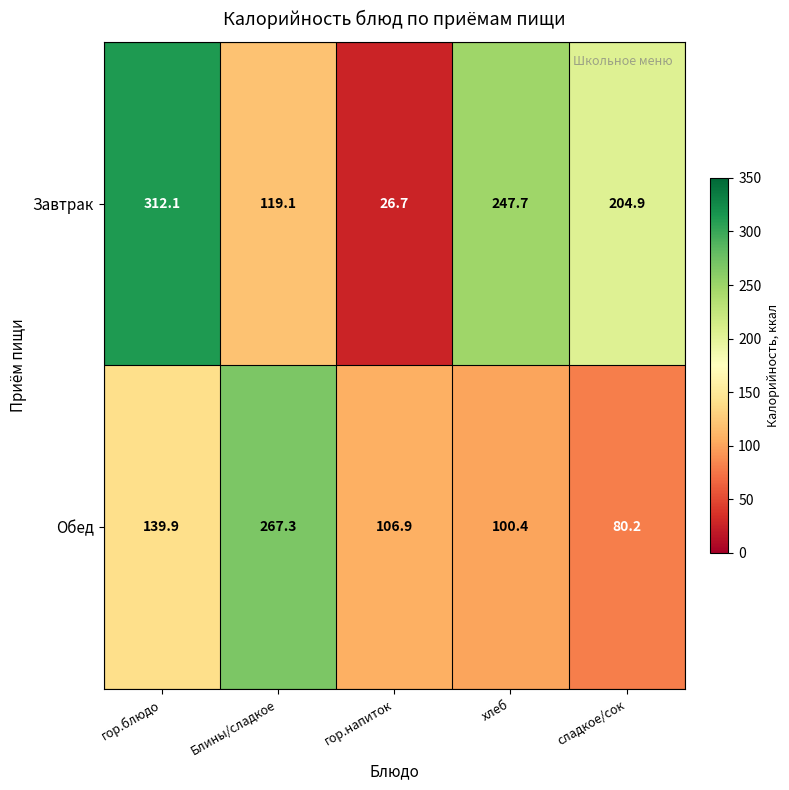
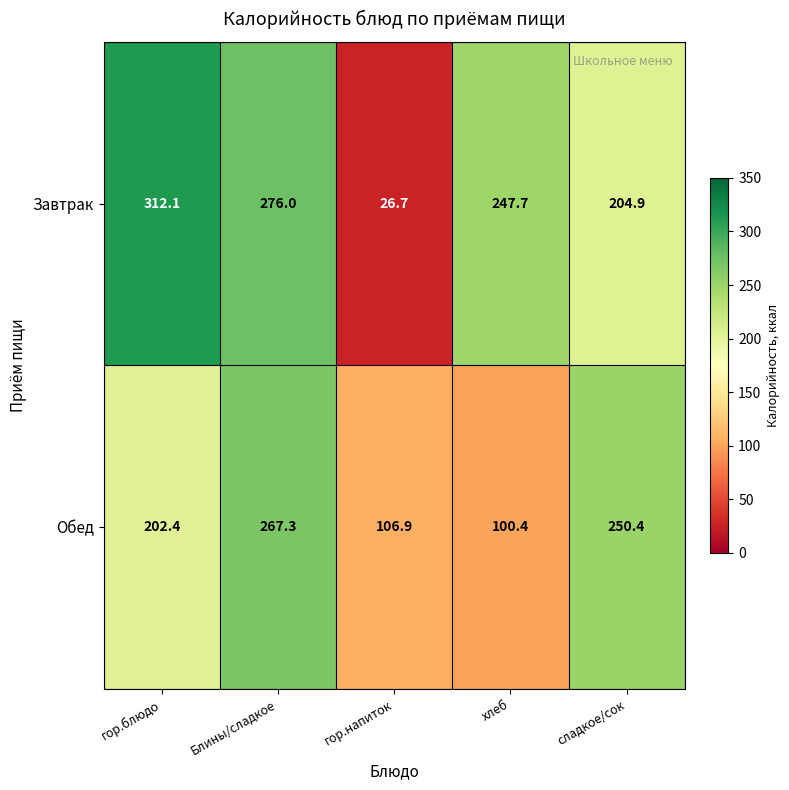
Завтрак, Блины/сладкое: 119.1 -> 276.0
Обед, гор.блюдо: 139.9 -> 202.4
Обед, сладкое/сок: 80.2 -> 250.4
